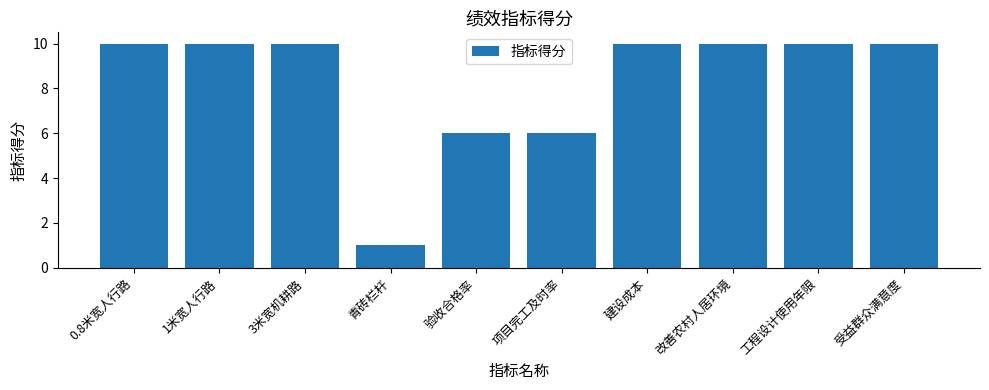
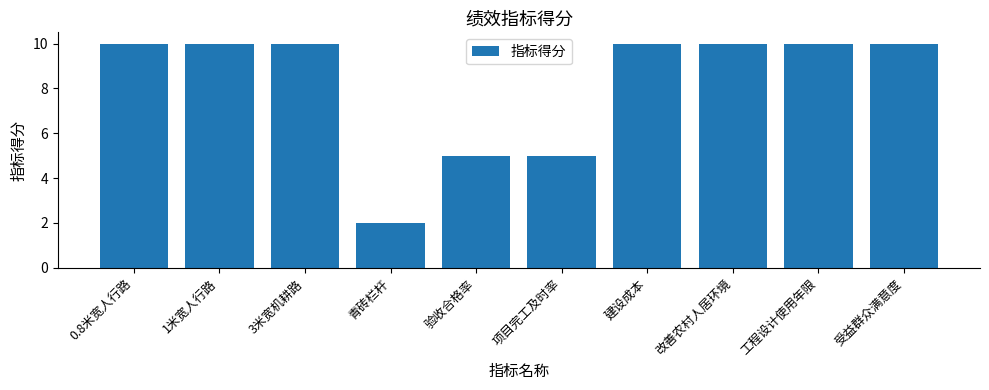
青砖栏杆: 1 -> 2
验收合格率: 6 -> 5
项目完工及时率: 6 -> 5
